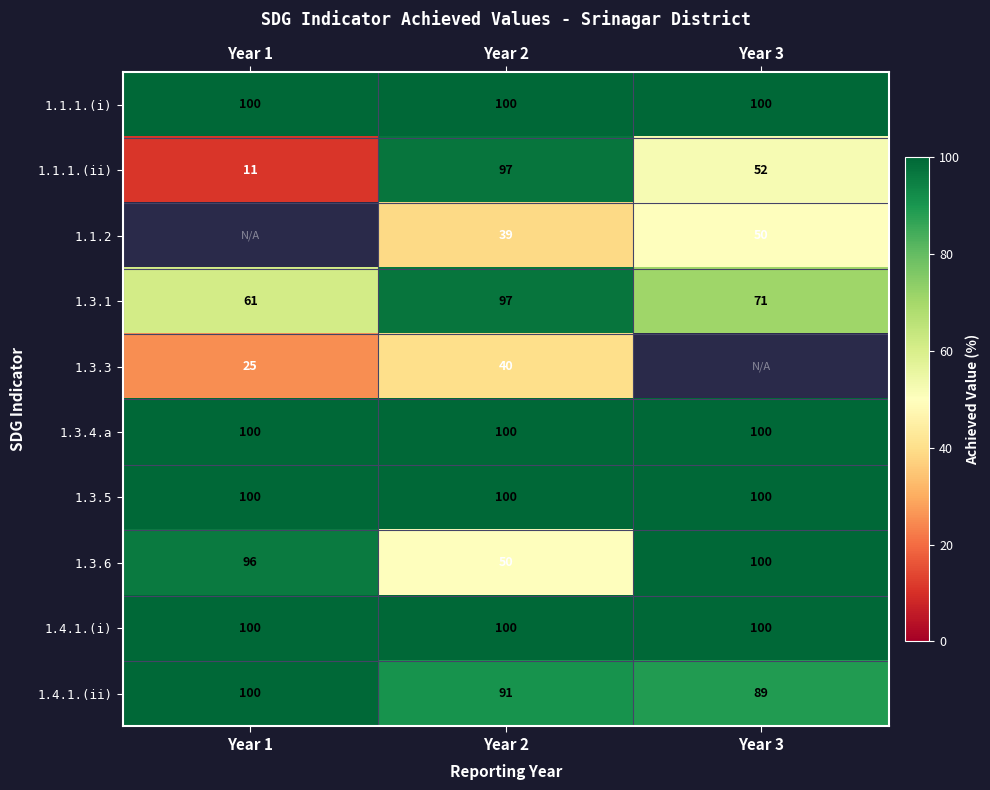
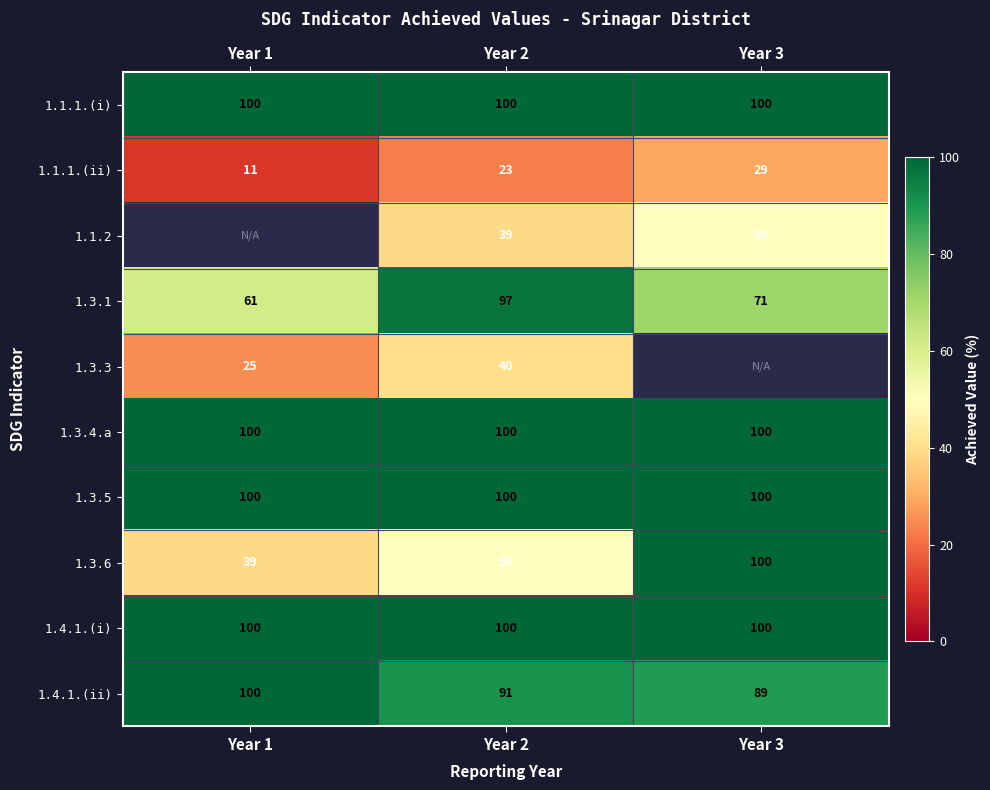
1.1.1.(ii), Year 2: 97 -> 23
1.1.1.(ii), Year 3: 52 -> 29
1.3.6, Year 1: 96 -> 39
